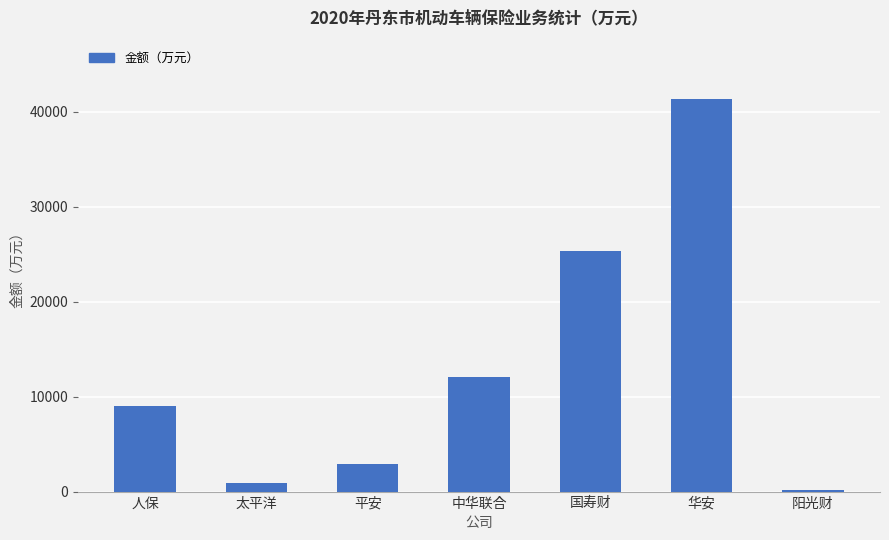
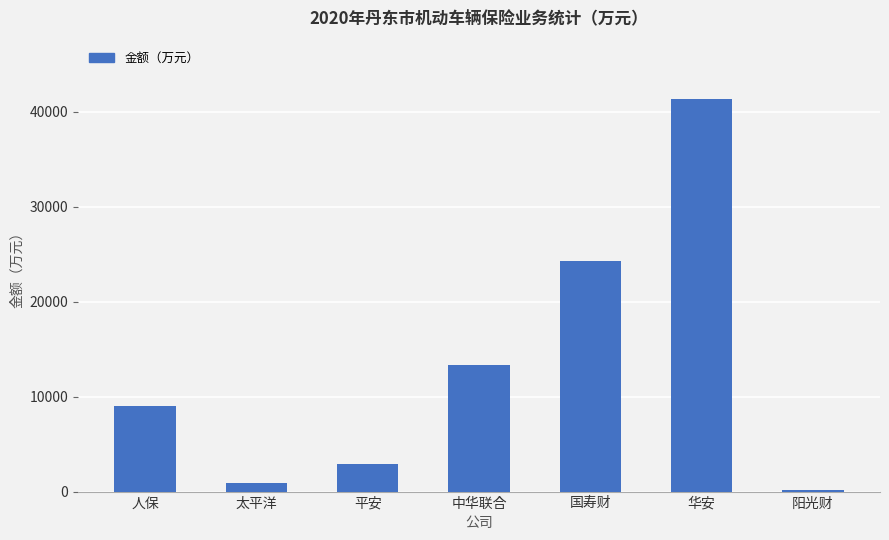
中华联合: 12000 -> 13000
国寿财: 25000 -> 24000
